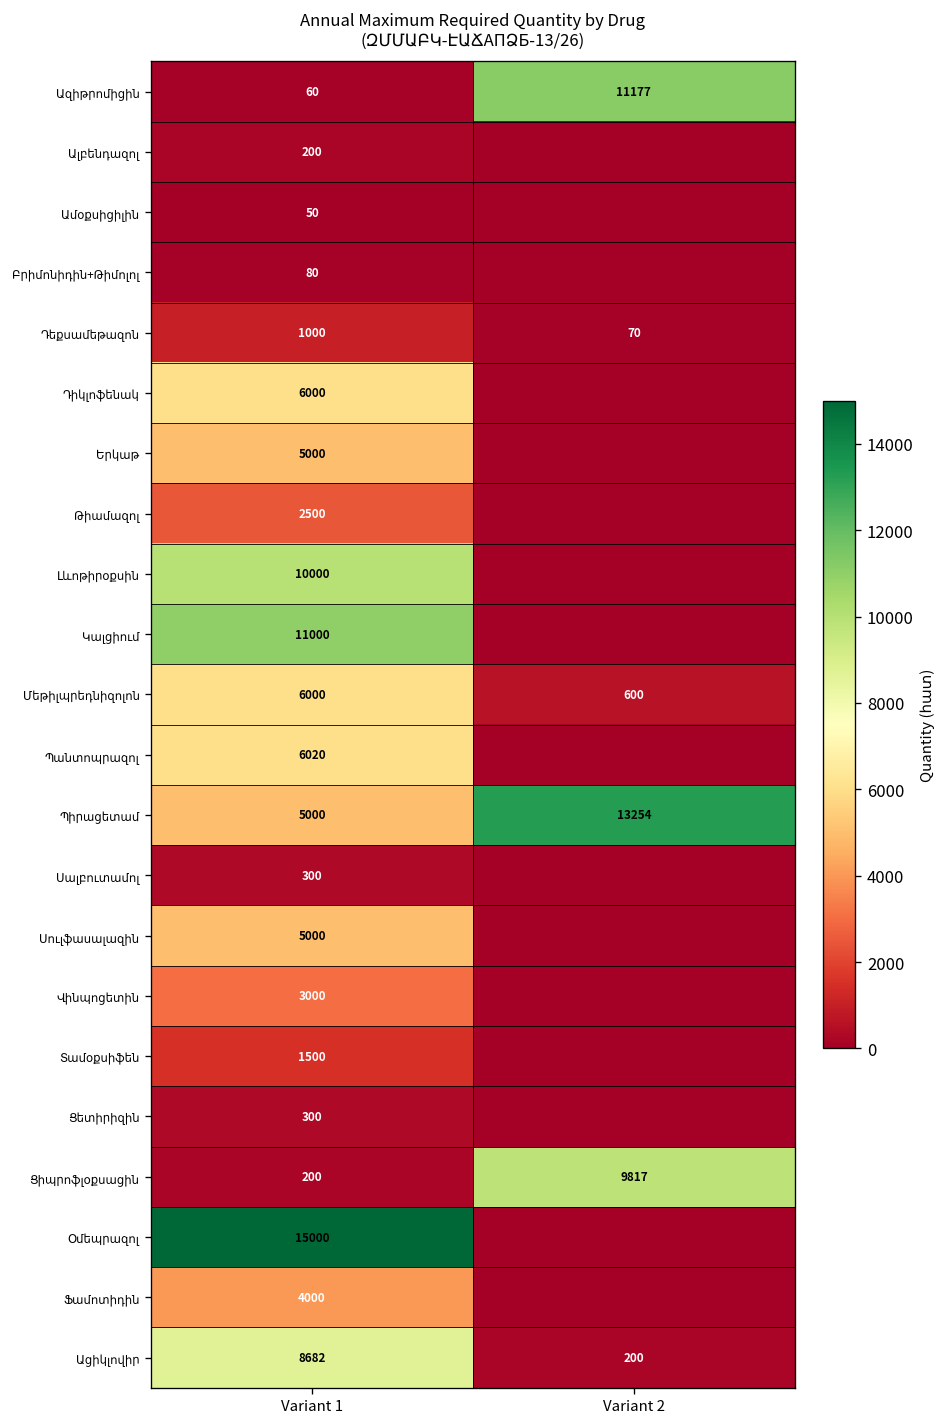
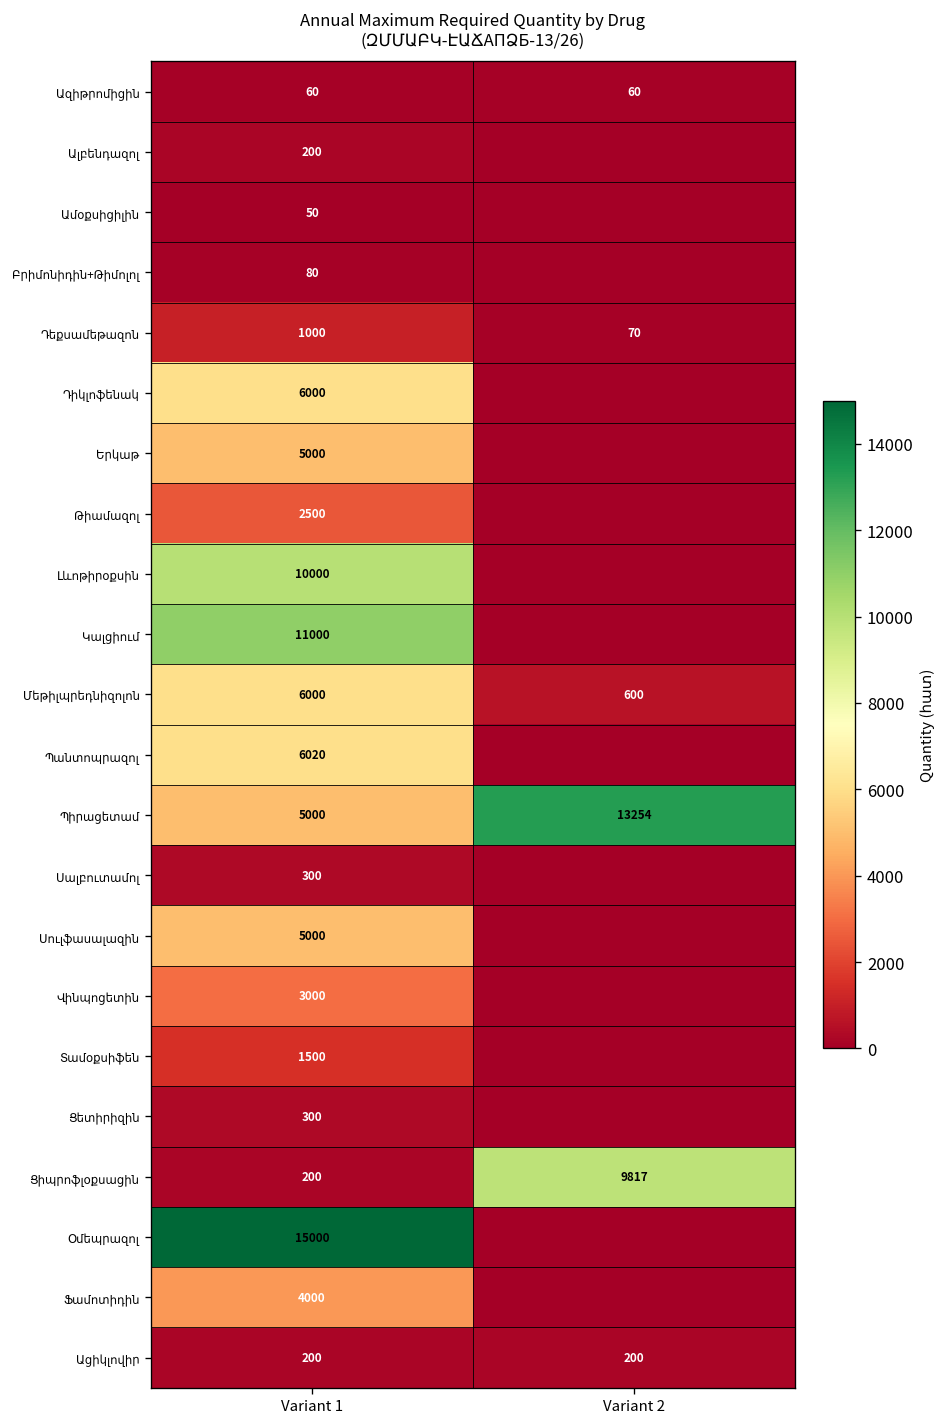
Ազիթրոմիցին, Variant 2: 11177 -> 60
Ացիկլովիր, Variant 1: 8682 -> 200
